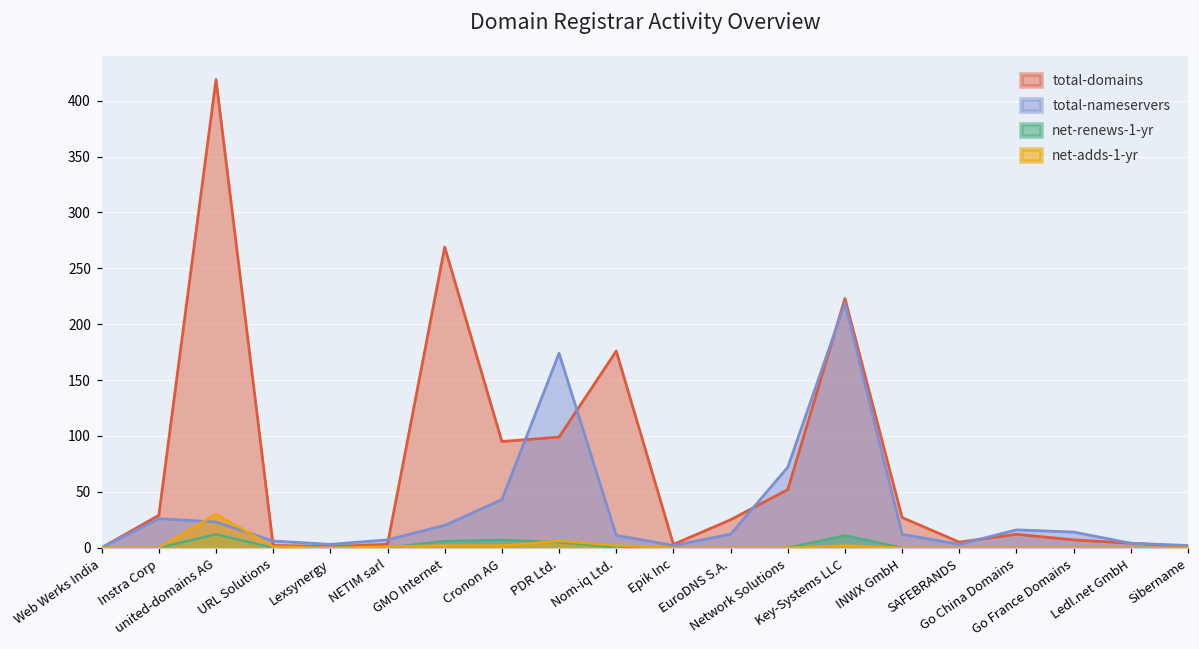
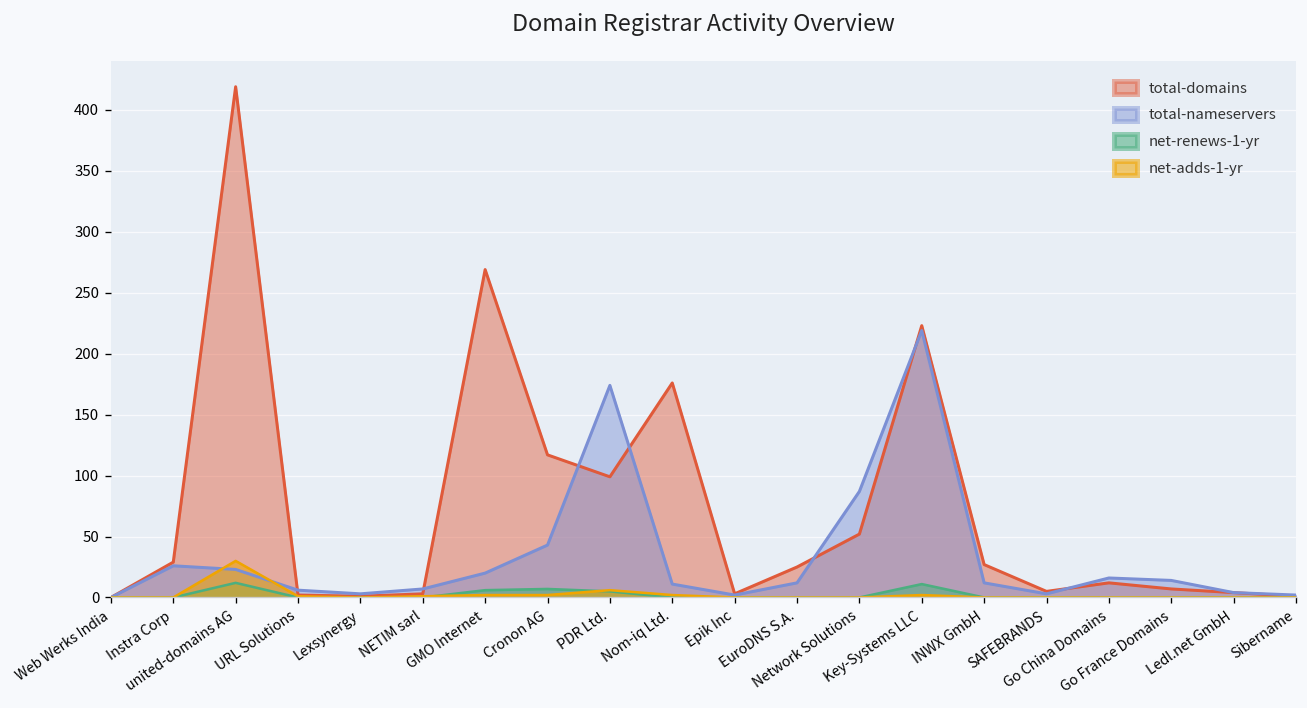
total-domains, Cronon AG: 95 -> 117
total-nameservers, Network Solutions: 72 -> 87
